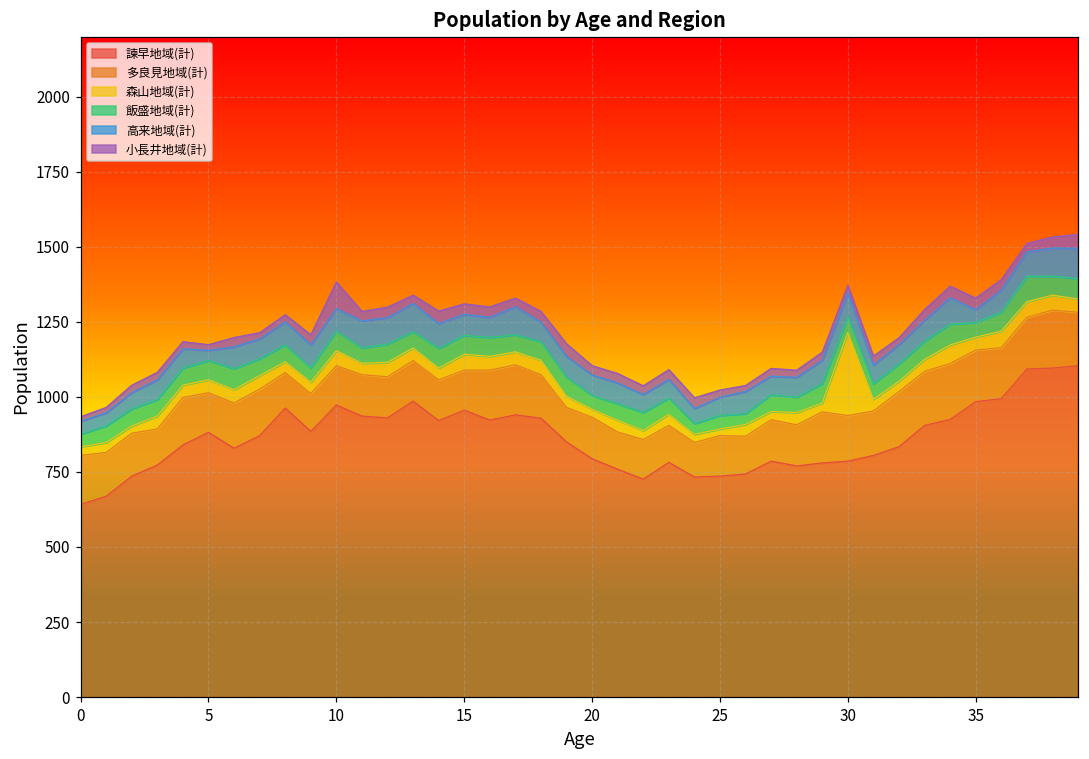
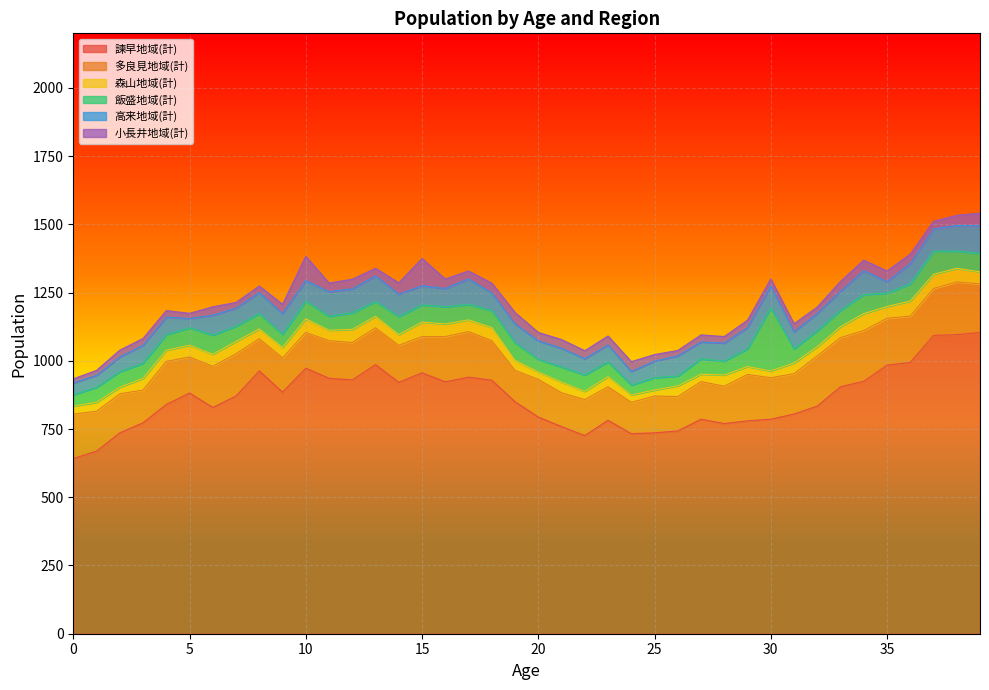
小長井地域(計), 15: 40 -> 100
森山地域(計), 30: 280 -> 30
飯盛地域(計), 30: 50 -> 230
